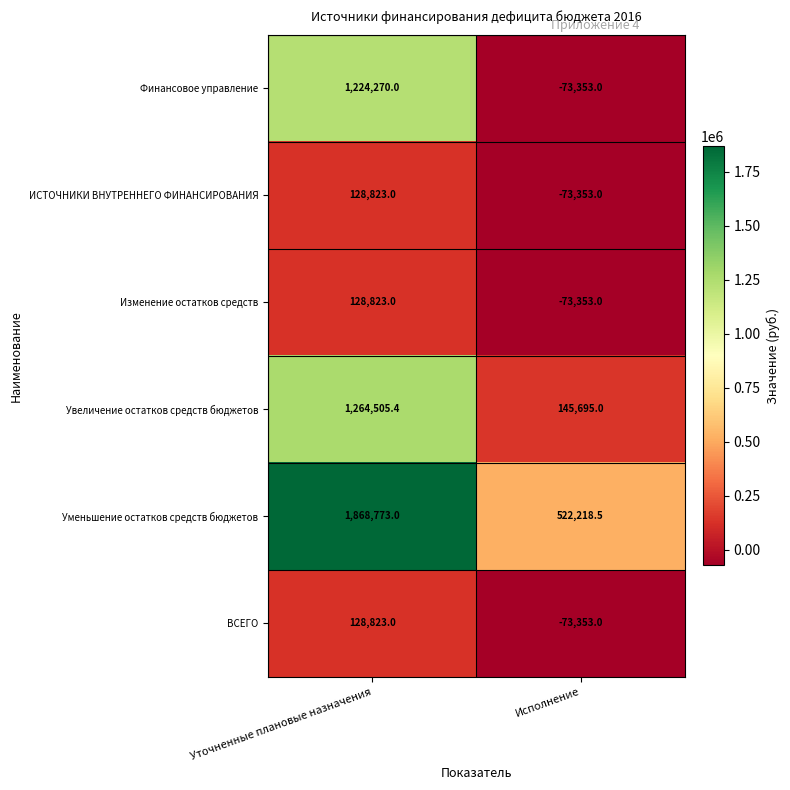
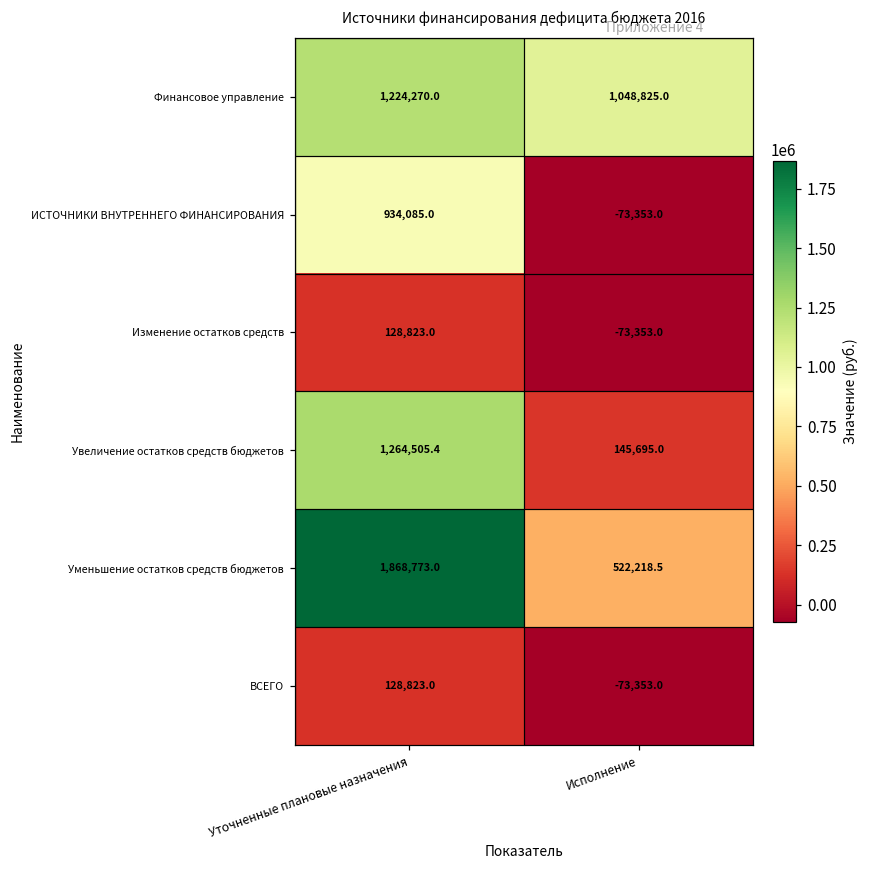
Финансовое управление, Исполнение: -73,353.0 -> 1,048,825.0
ИСТОЧНИКИ ВНУТРЕННЕГО ФИНАНСИРОВАНИЯ, Уточненные плановые назначения: 128,823.0 -> 934,085.0
